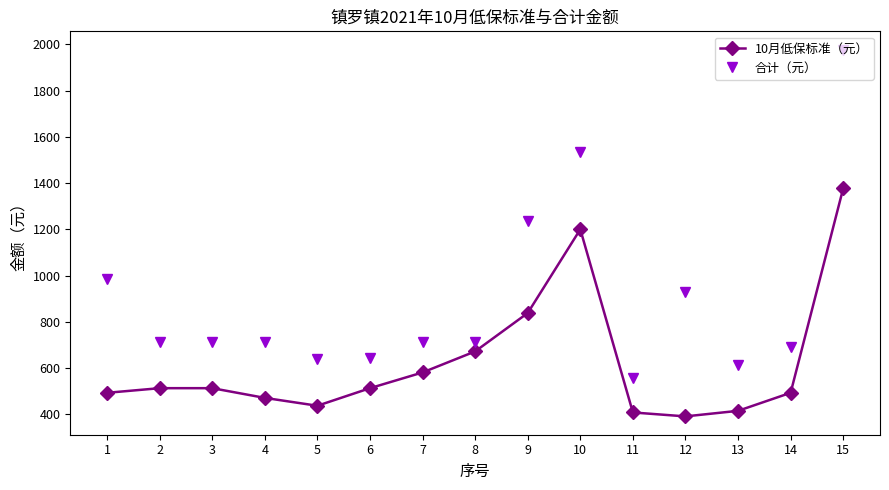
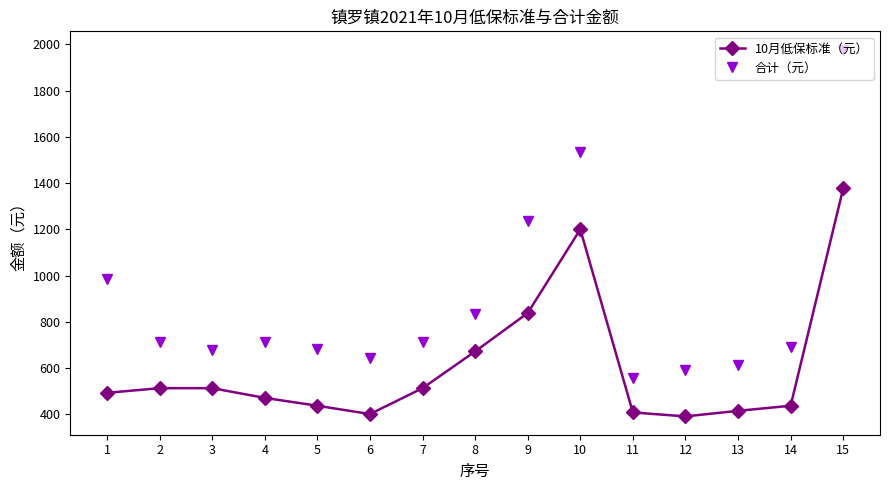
合计（元）, 3: 710 -> 680
合计（元）, 5: 640 -> 680
10月低保标准（元）, 6: 510 -> 400
10月低保标准（元）, 7: 580 -> 510
合计（元）, 8: 710 -> 830
合计（元）, 12: 930 -> 590
10月低保标准（元）, 14: 490 -> 440
